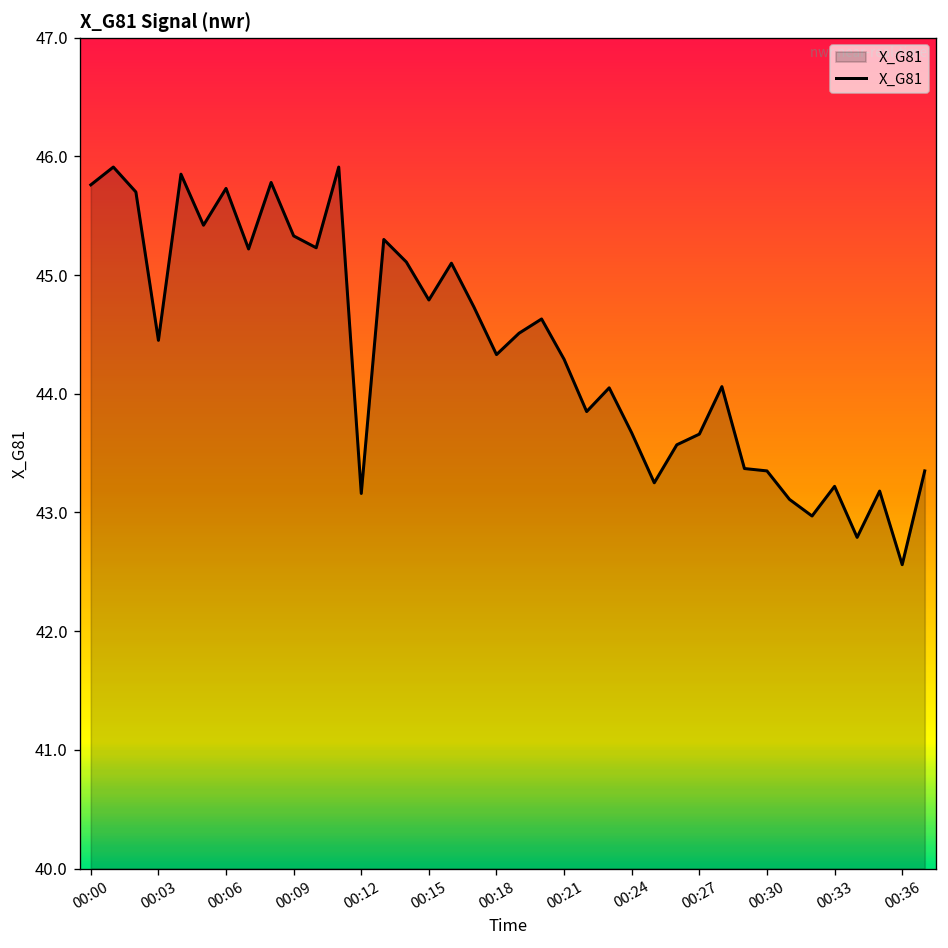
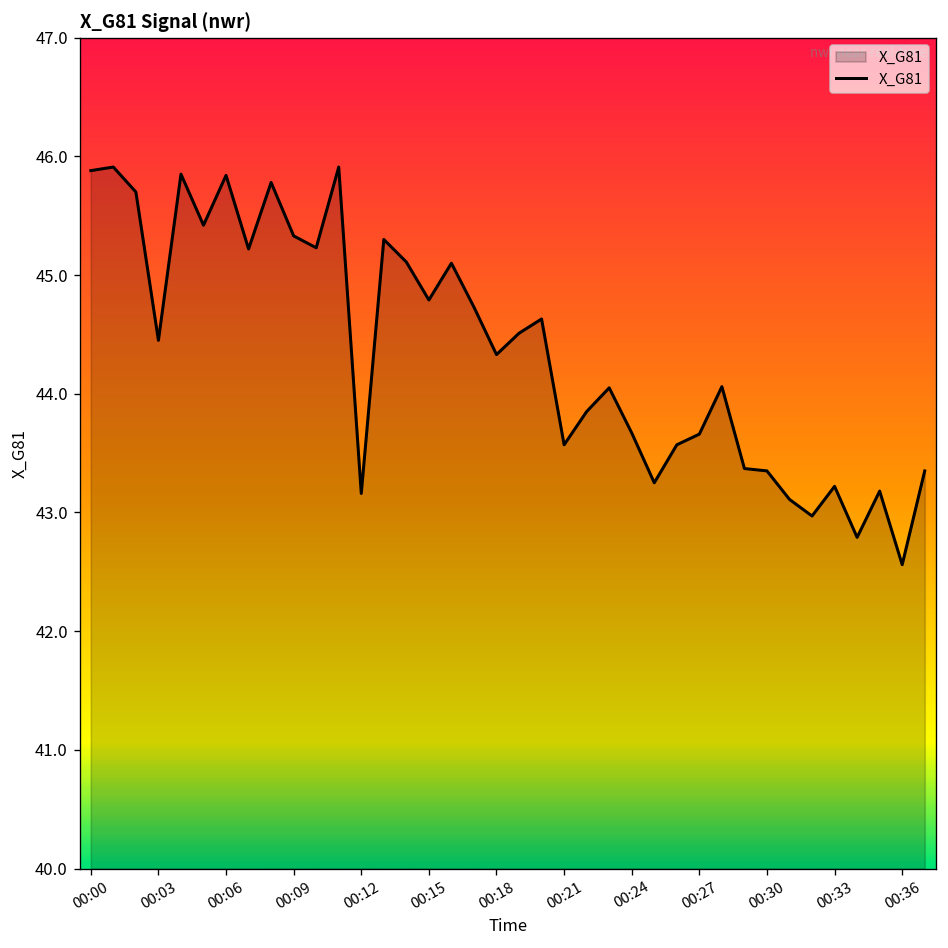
00:00: 45.8 -> 45.9
00:06: 45.7 -> 45.8
00:21: 44.3 -> 43.6
